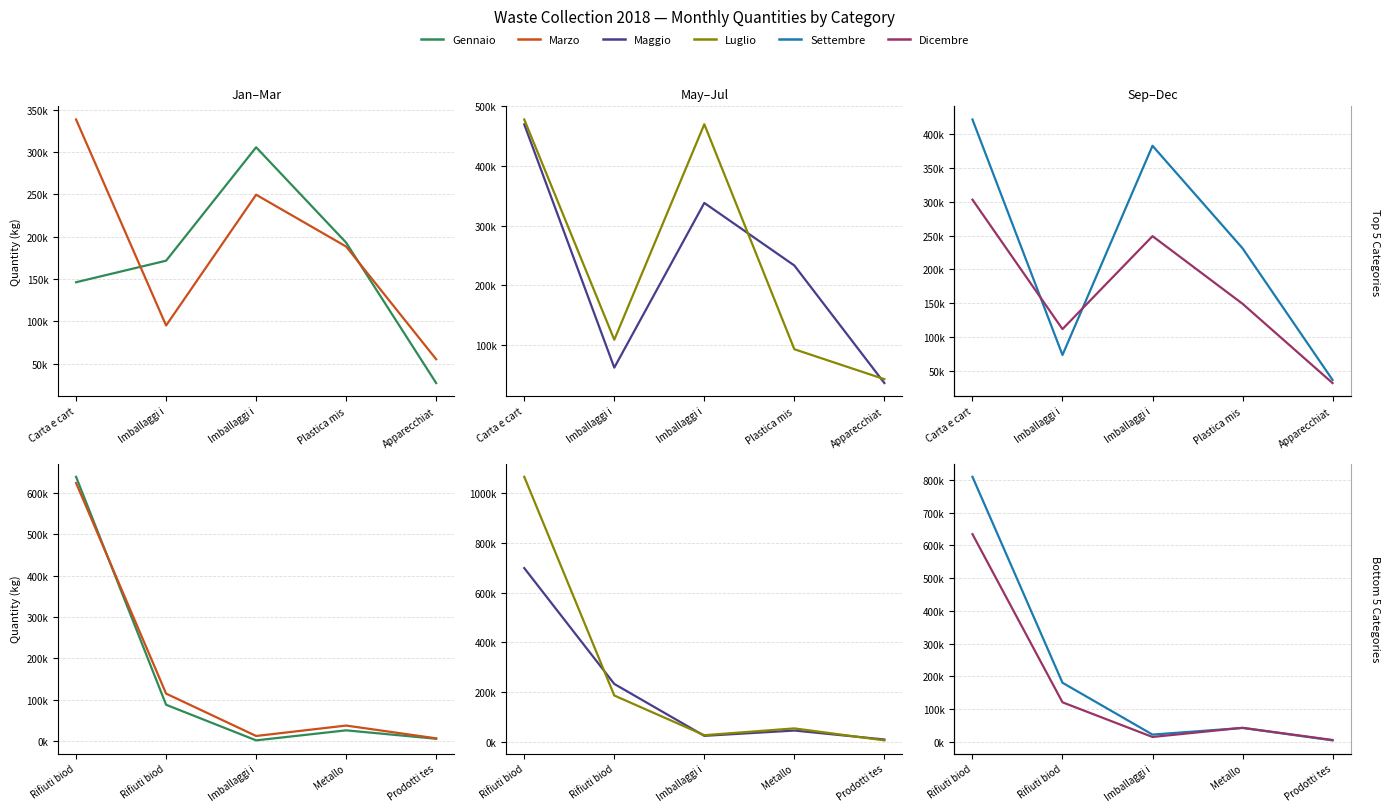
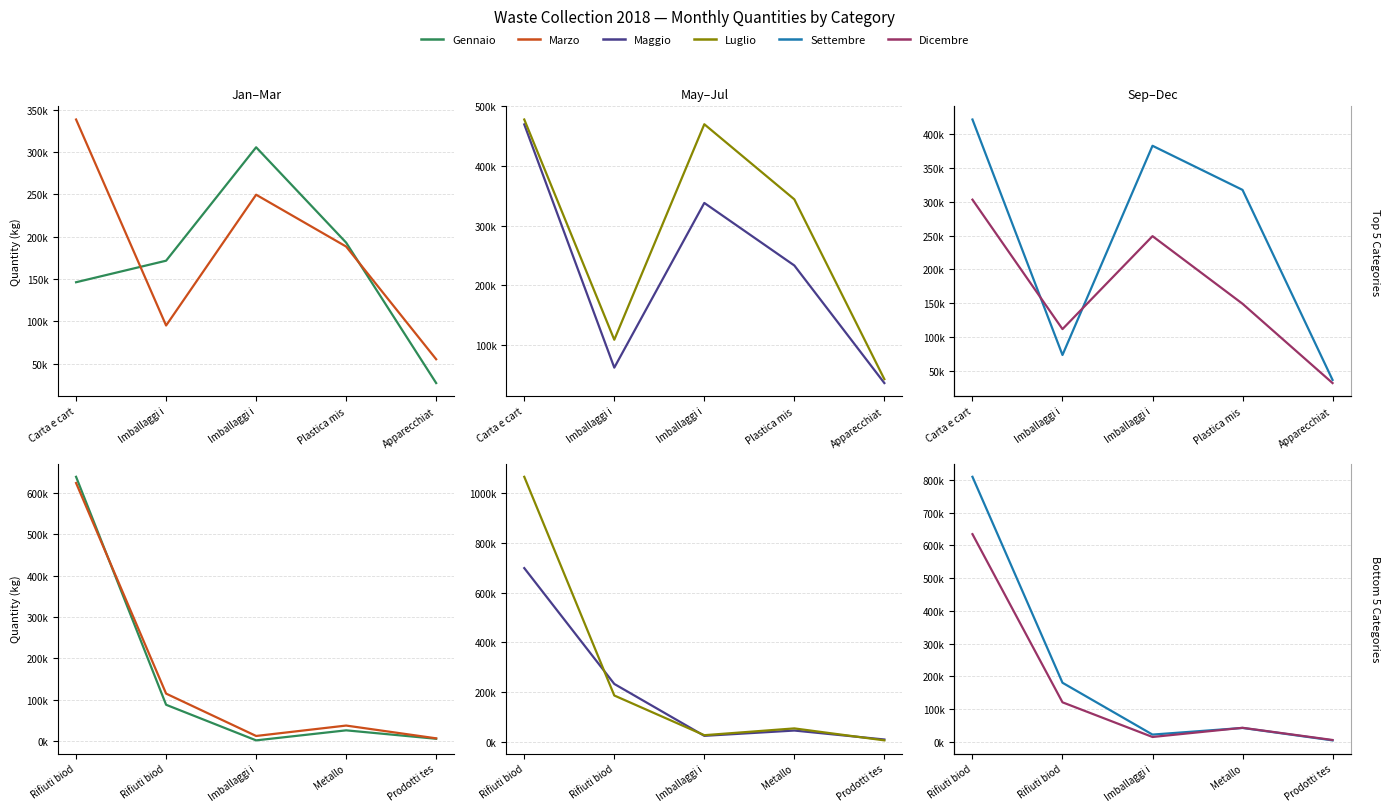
May–Jul, Luglio, Plastica mis: 90000 -> 340000
Sep–Dec, Settembre, Plastica mis: 230000 -> 320000
